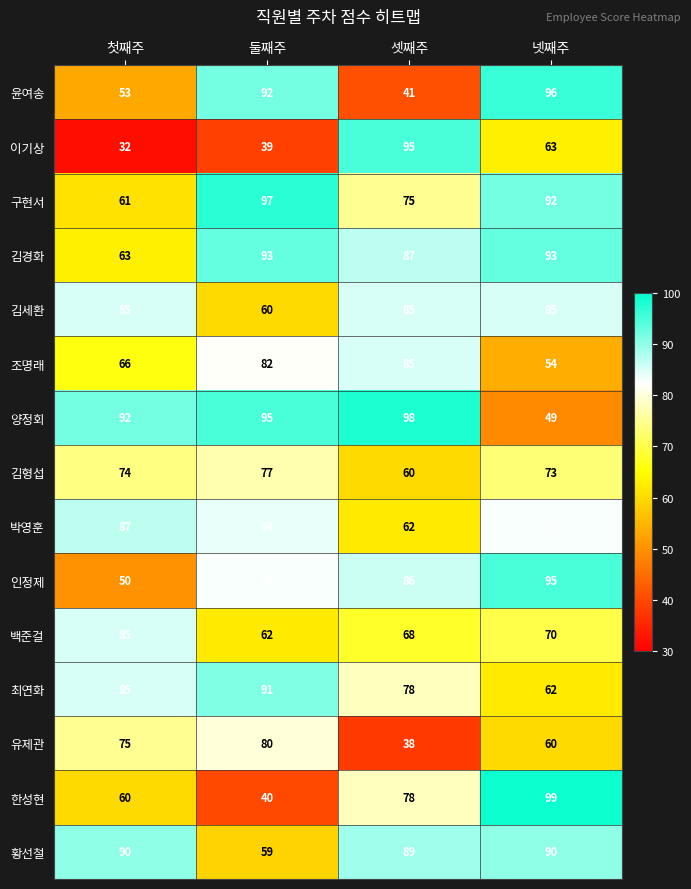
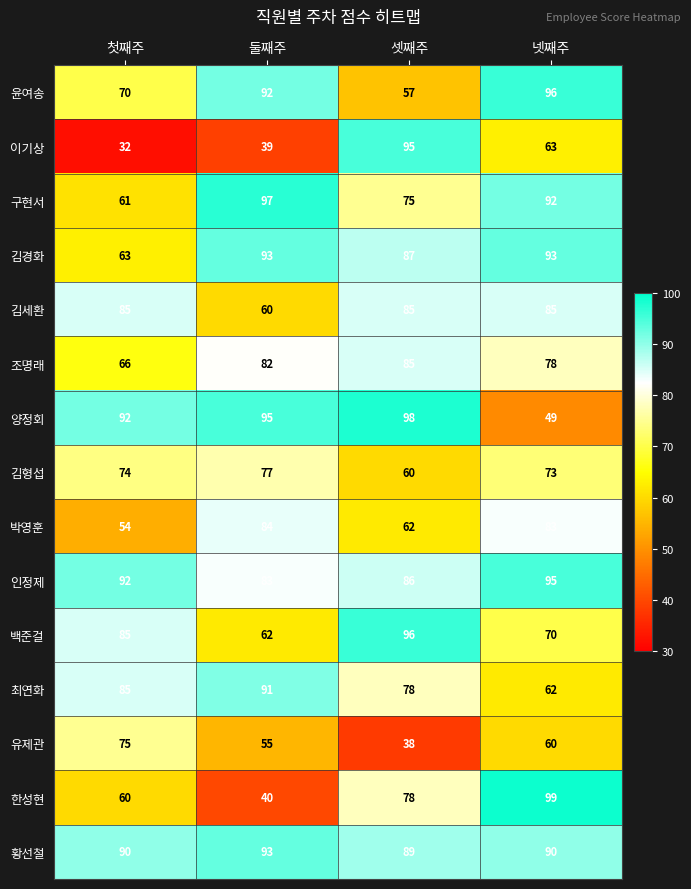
윤여송, 첫째주: 53 -> 70
윤여송, 셋째주: 41 -> 57
조명래, 넷째주: 54 -> 78
박영훈, 첫째주: 87 -> 54
인정제, 첫째주: 50 -> 92
백준걸, 셋째주: 68 -> 96
유제관, 둘째주: 80 -> 55
황선철, 둘째주: 59 -> 93
